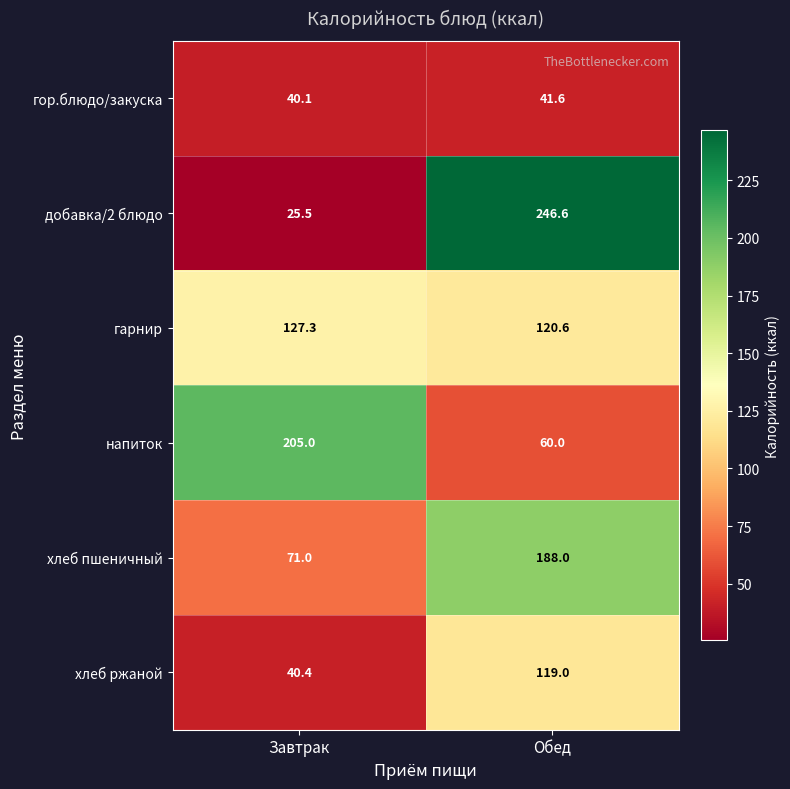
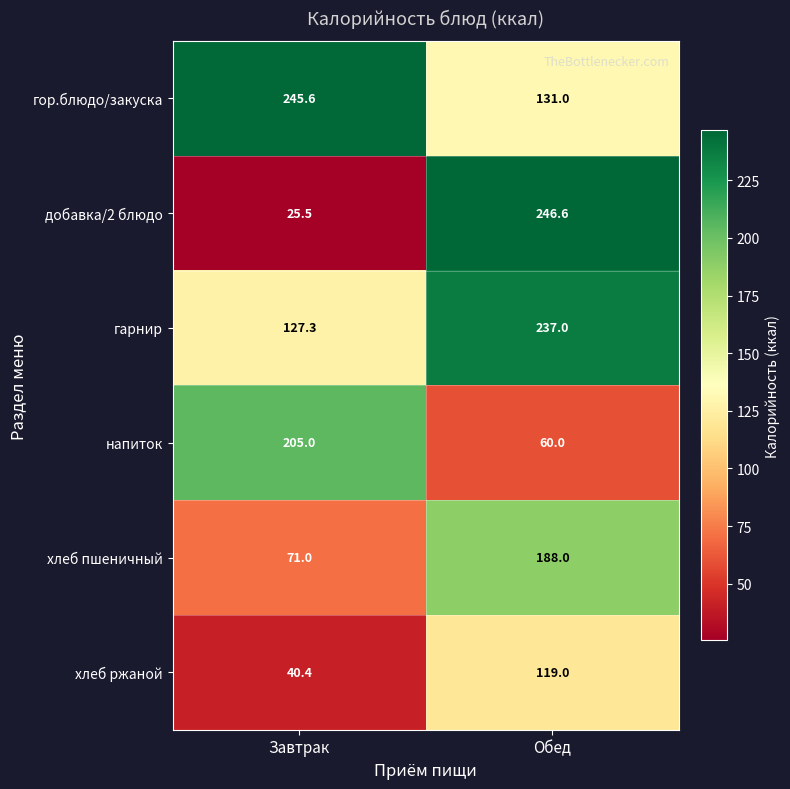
гор.блюдо/закуска, Завтрак: 40.1 -> 245.6
гор.блюдо/закуска, Обед: 41.6 -> 131.0
гарнир, Обед: 120.6 -> 237.0
